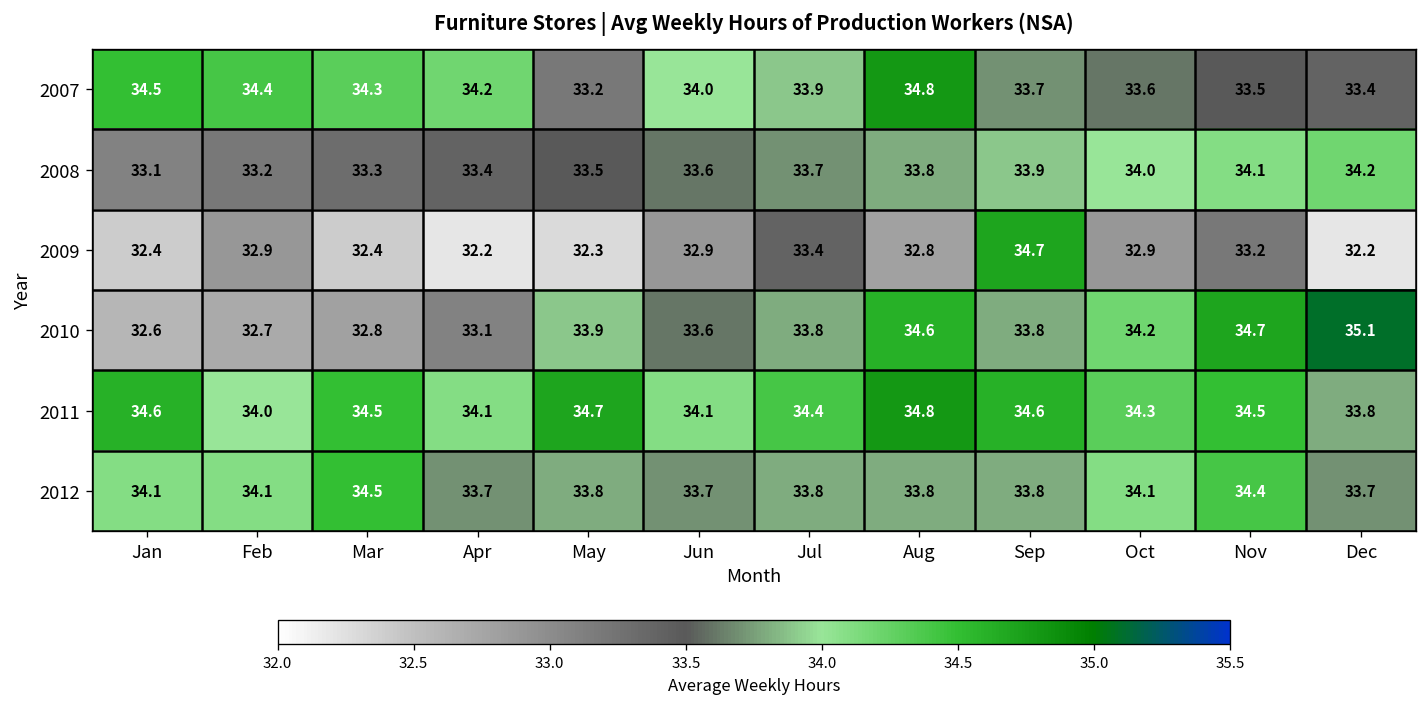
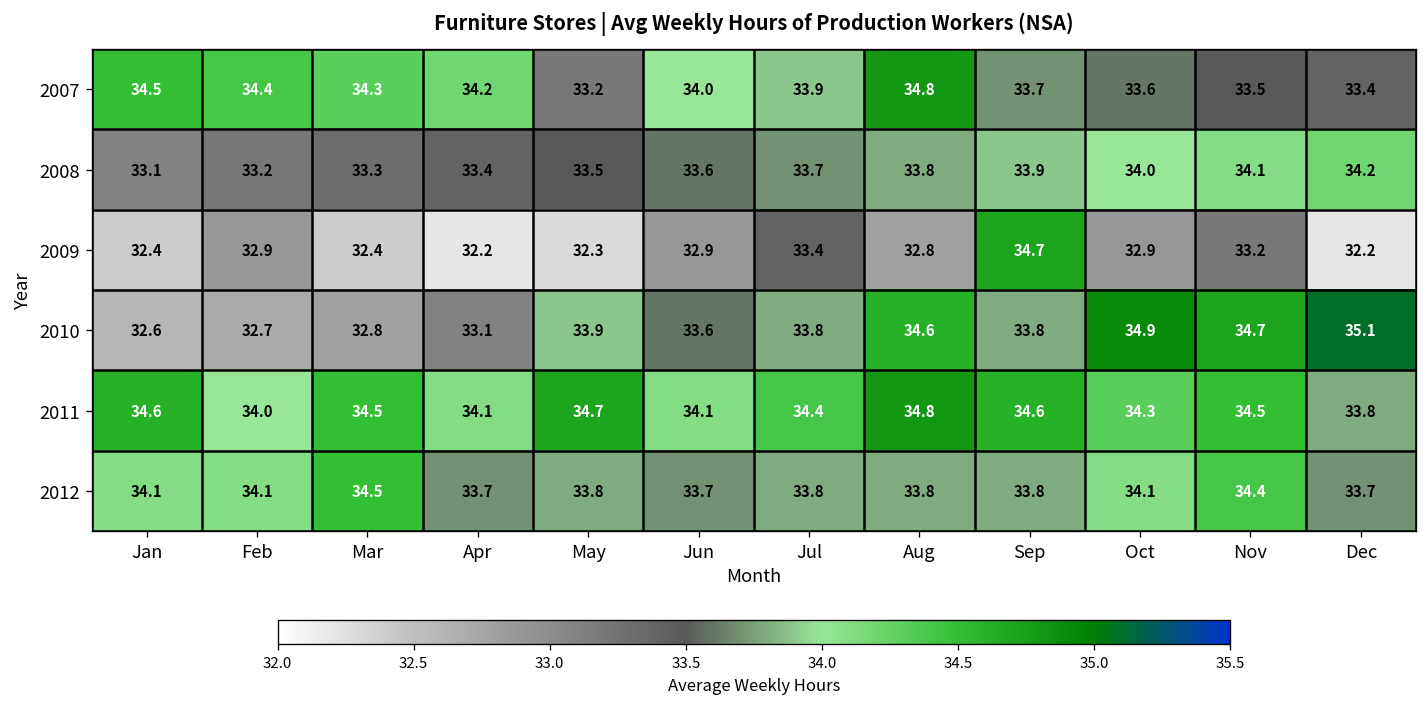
2010, Oct: 34.2 -> 34.9
